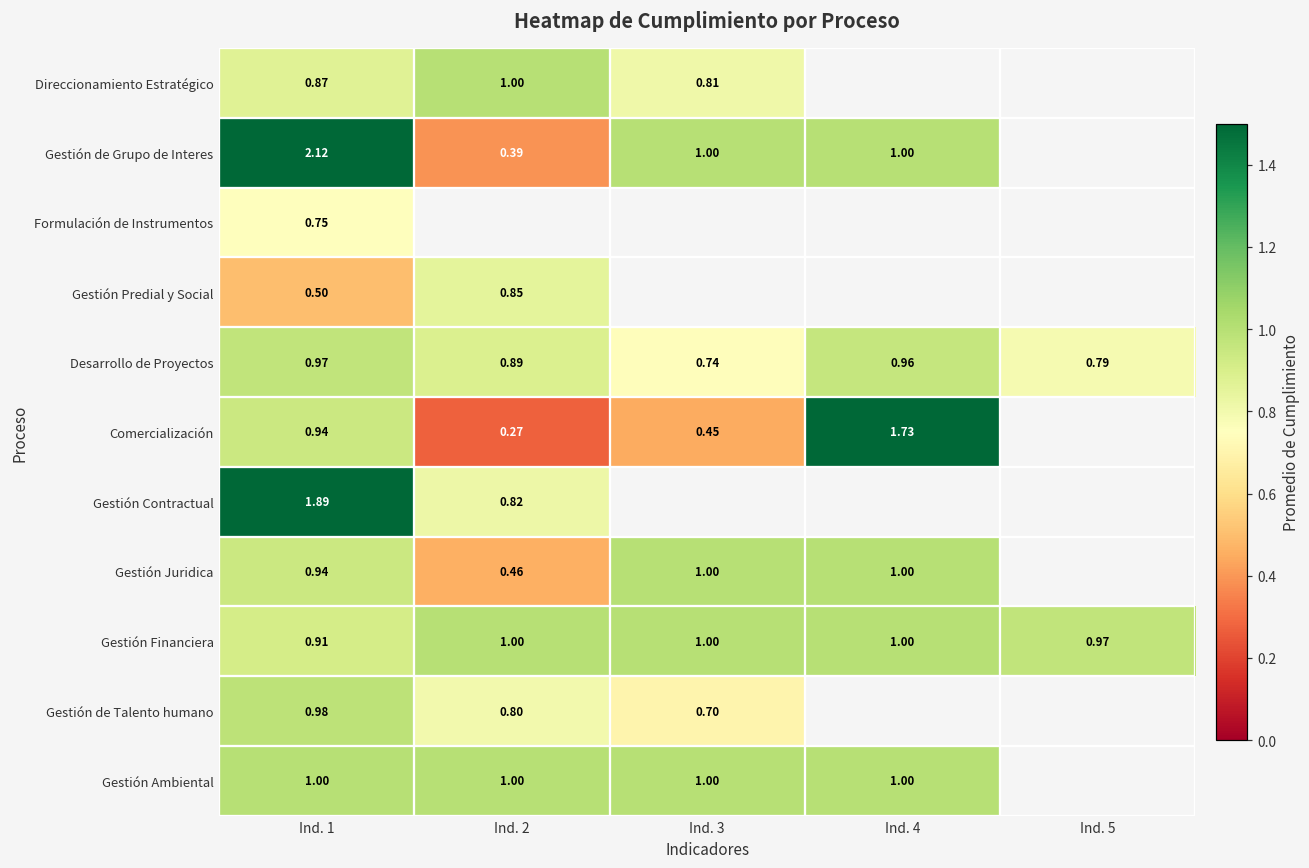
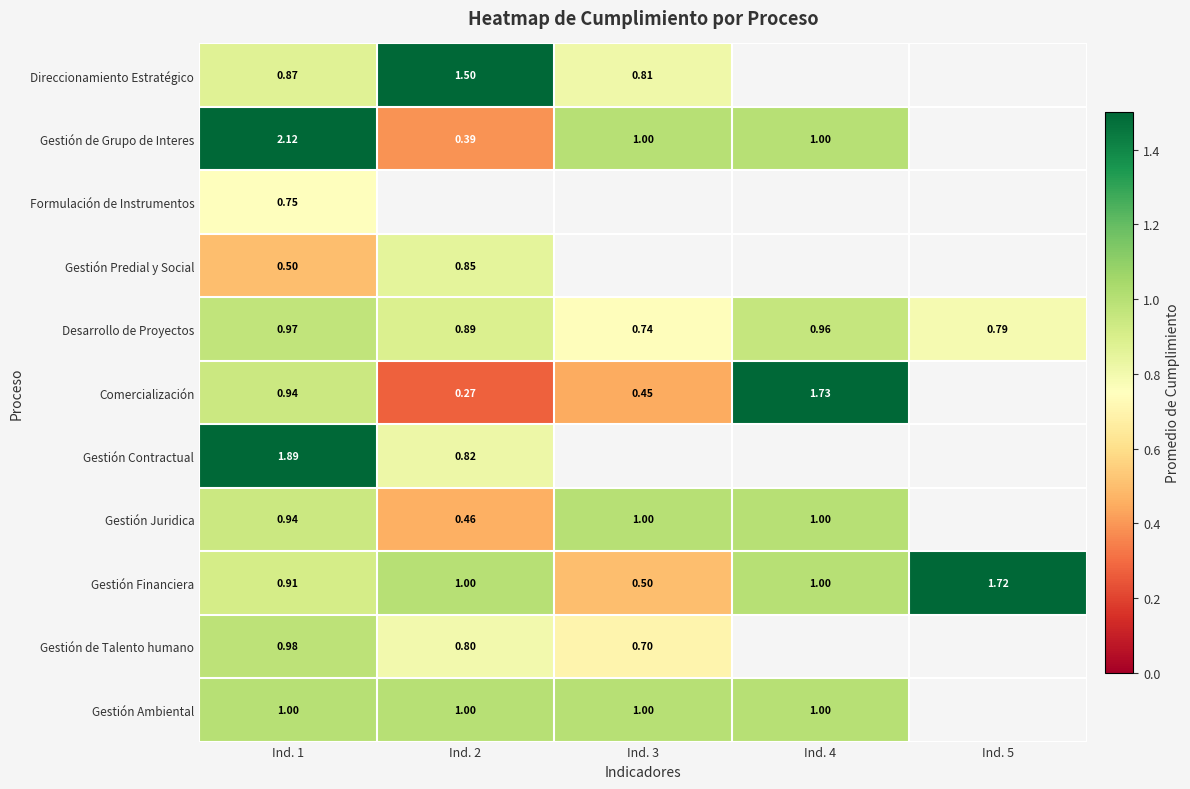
Direccionamiento Estratégico, Ind. 2: 1.00 -> 1.50
Gestión Financiera, Ind. 3: 1.00 -> 0.50
Gestión Financiera, Ind. 5: 0.97 -> 1.72
